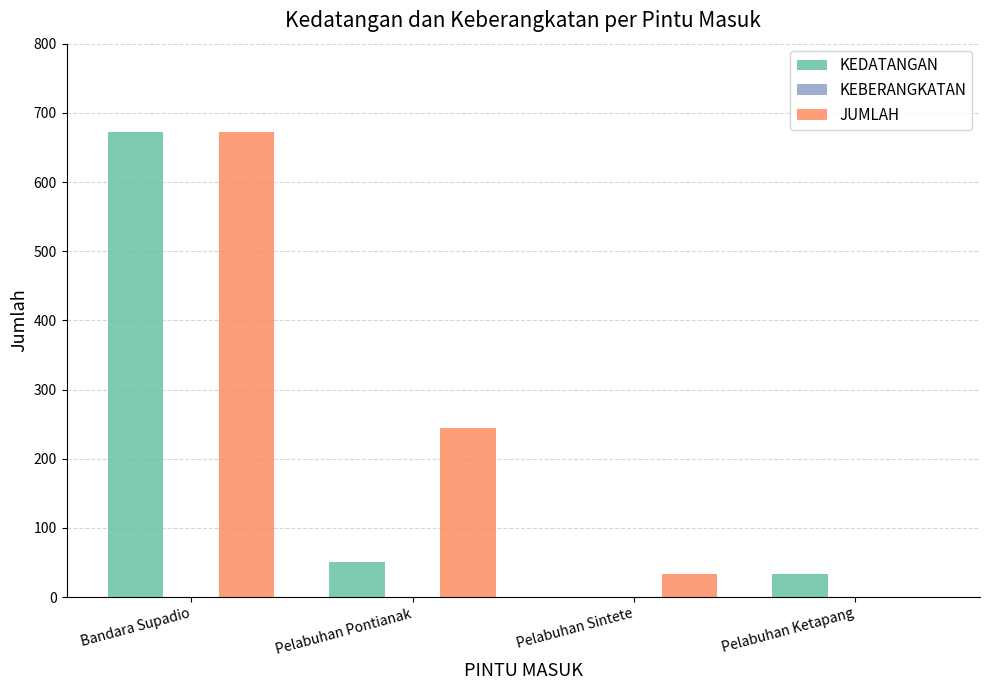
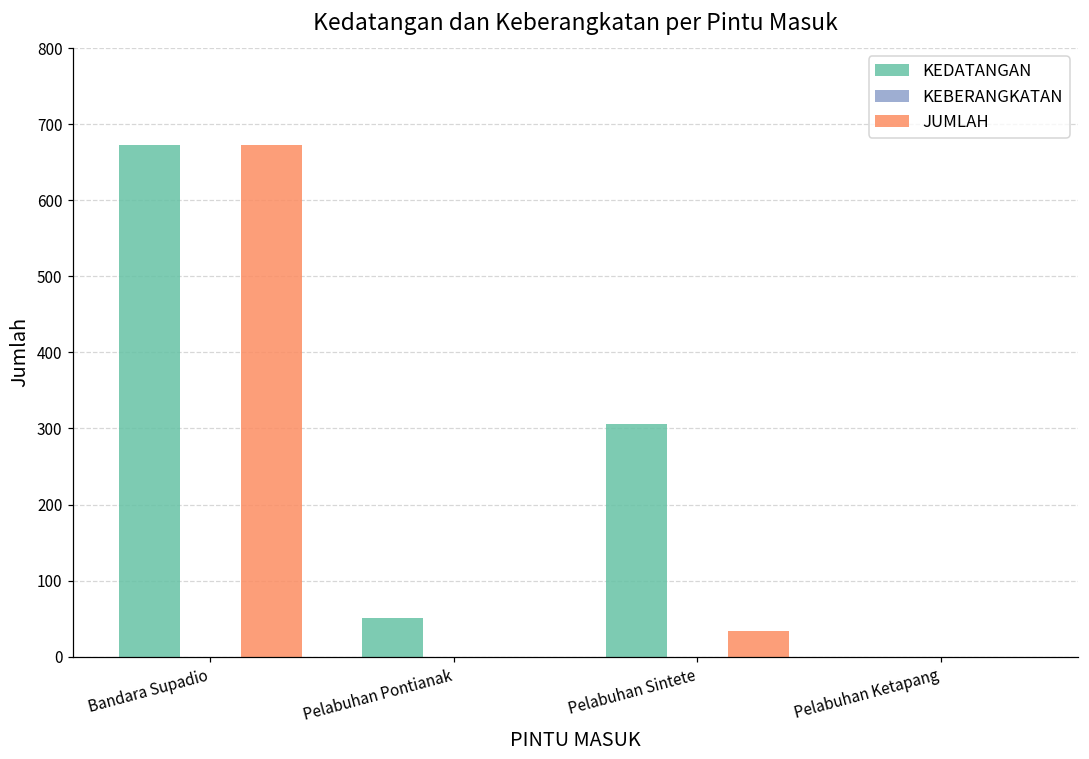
JUMLAH, Pelabuhan Pontianak: 240 -> 0
KEDATANGAN, Pelabuhan Sintete: 0 -> 310
KEDATANGAN, Pelabuhan Ketapang: 30 -> 0
